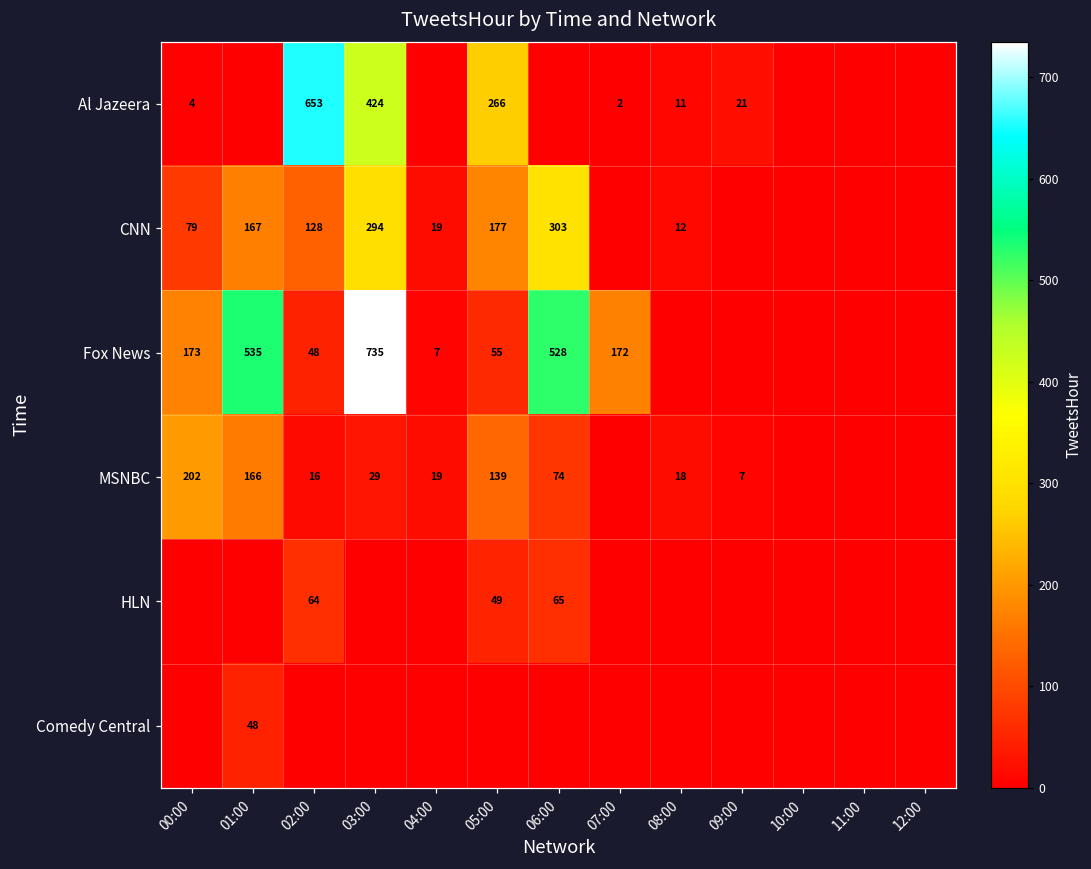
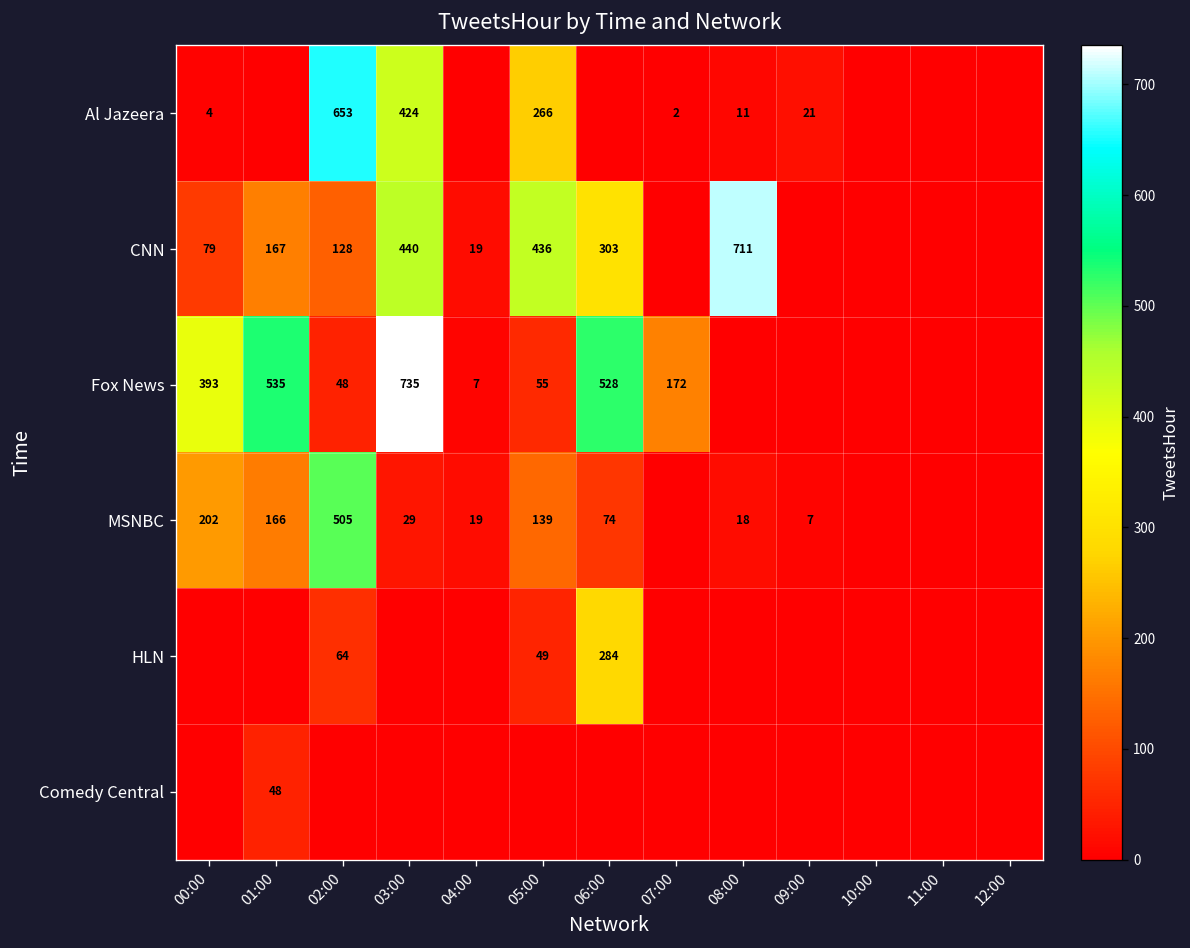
CNN, 03:00: 294 -> 440
CNN, 05:00: 177 -> 436
CNN, 08:00: 12 -> 711
Fox News, 00:00: 173 -> 393
MSNBC, 02:00: 16 -> 505
HLN, 06:00: 65 -> 284
